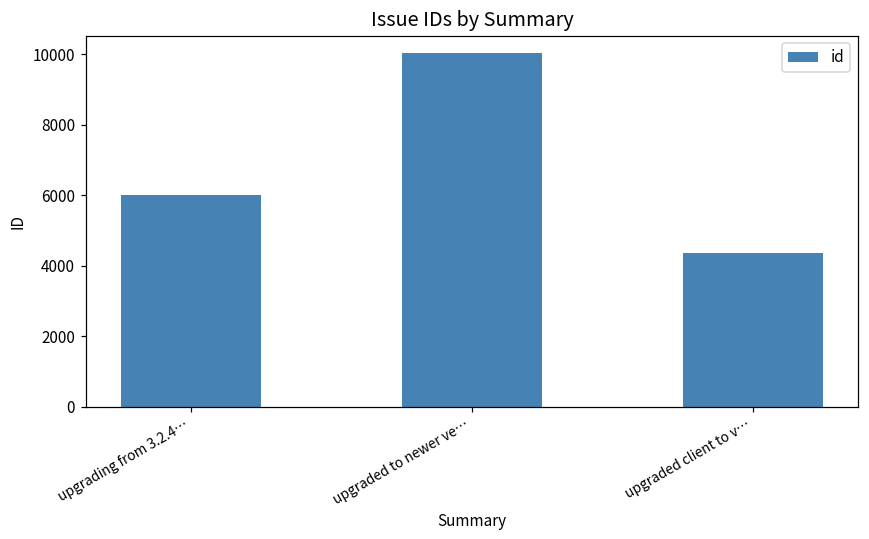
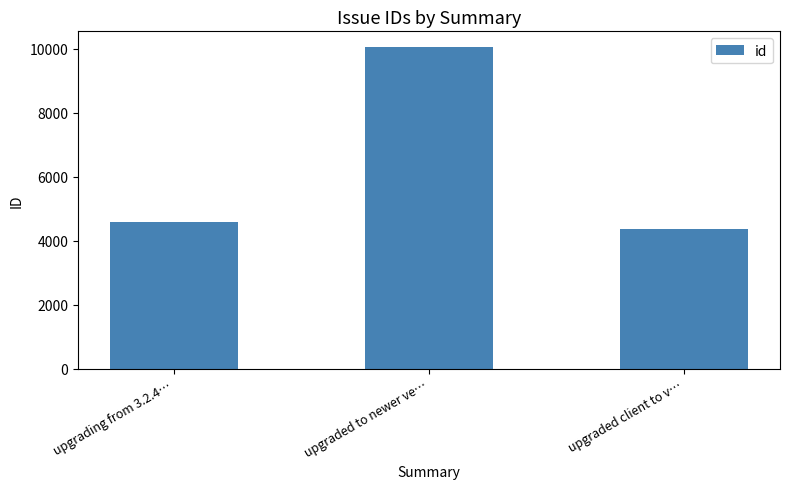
upgrading from 3.2.4…: 6000 -> 4600
